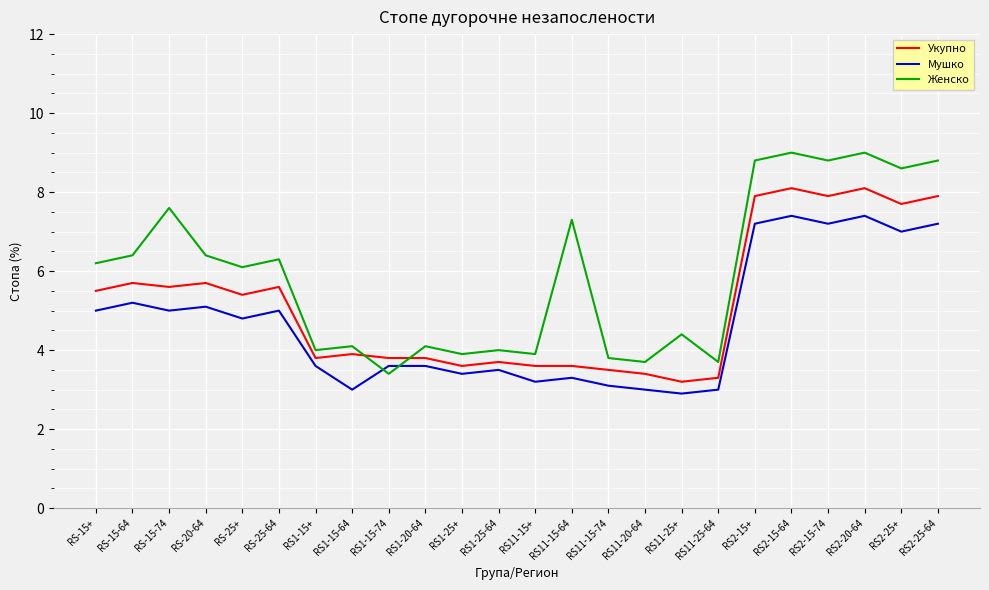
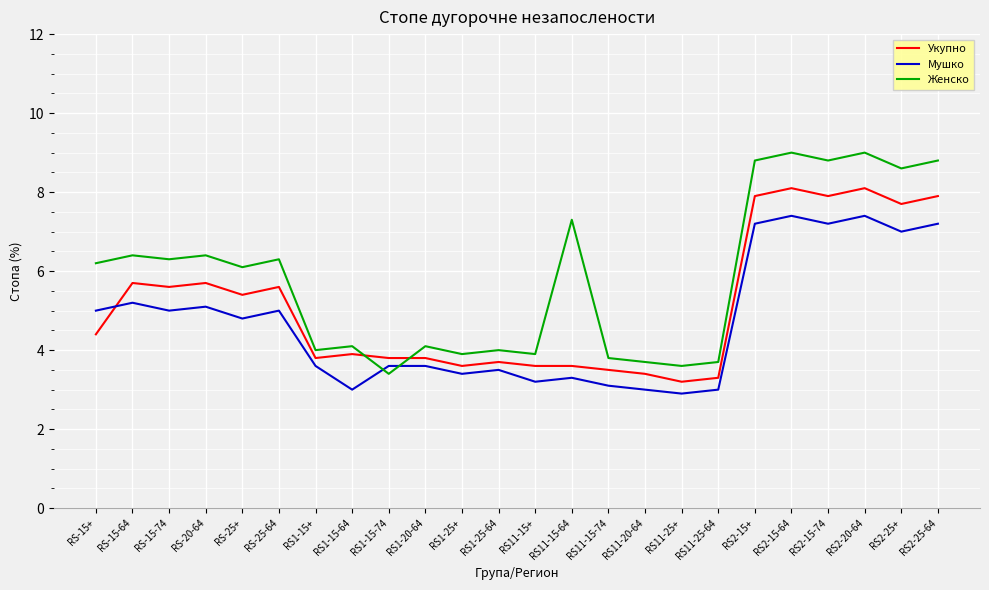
Укупно, RS-15+: 5.5 -> 4.4
Женско, RS-15-74: 7.6 -> 6.3
Женско, RS11-25+: 4.4 -> 3.6
